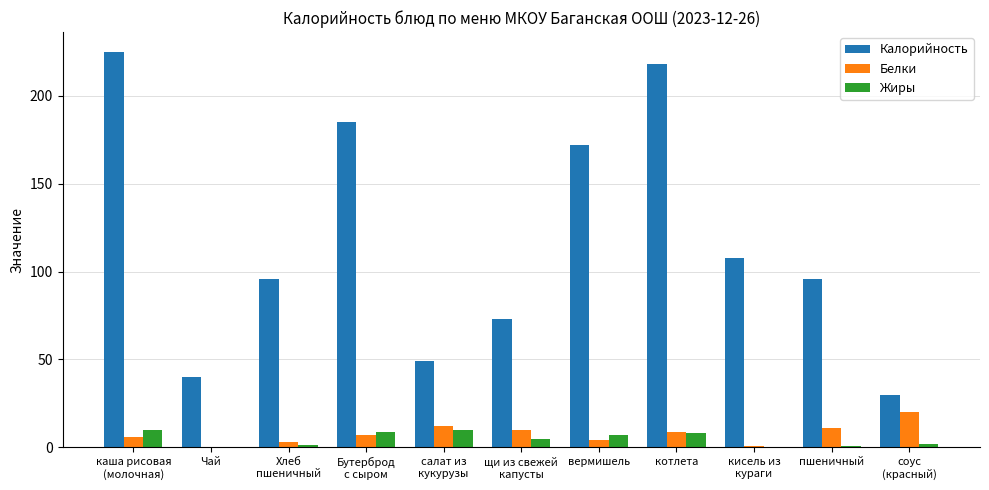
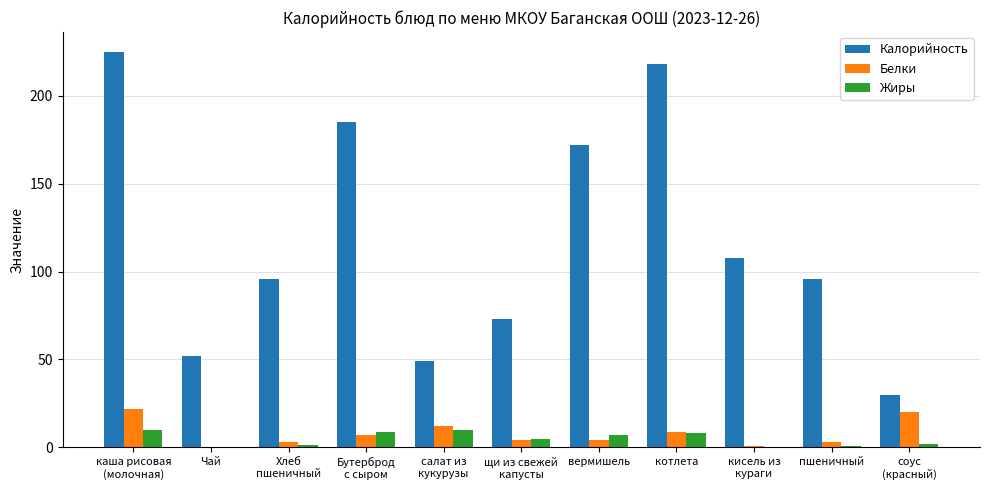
Белки, каша рисовая (молочная): 6 -> 22
Калорийность, Чай: 40 -> 52
Белки, щи из свежей капусты: 10 -> 4
Белки, пшеничный: 11 -> 3
